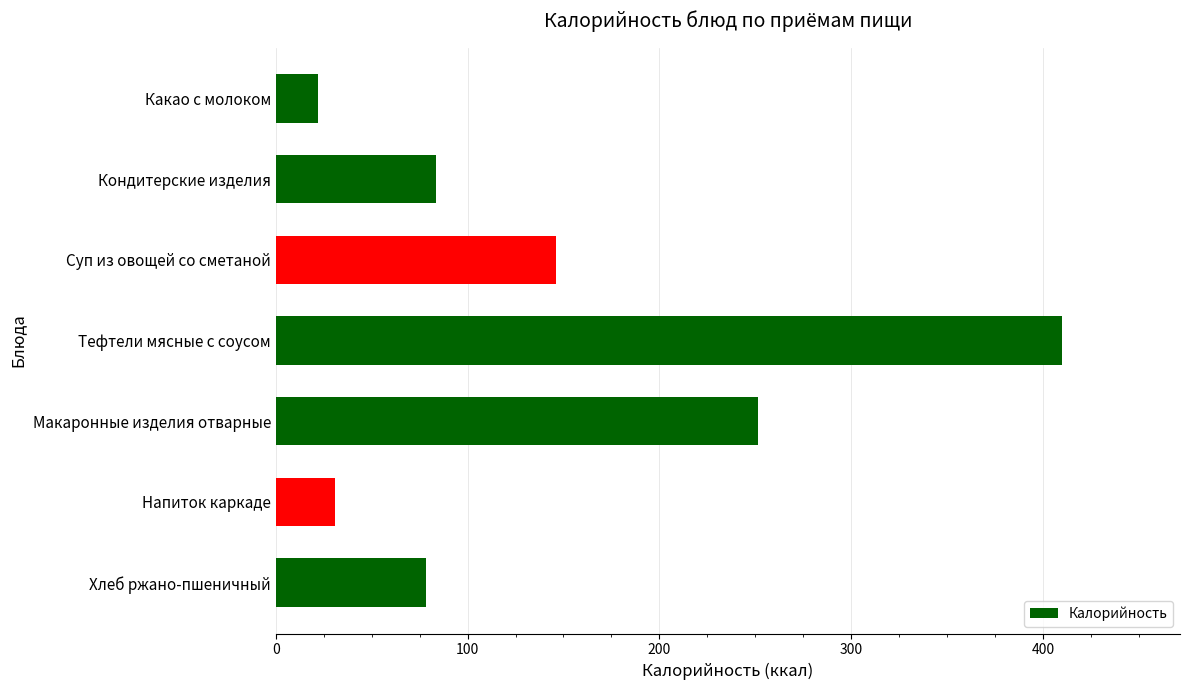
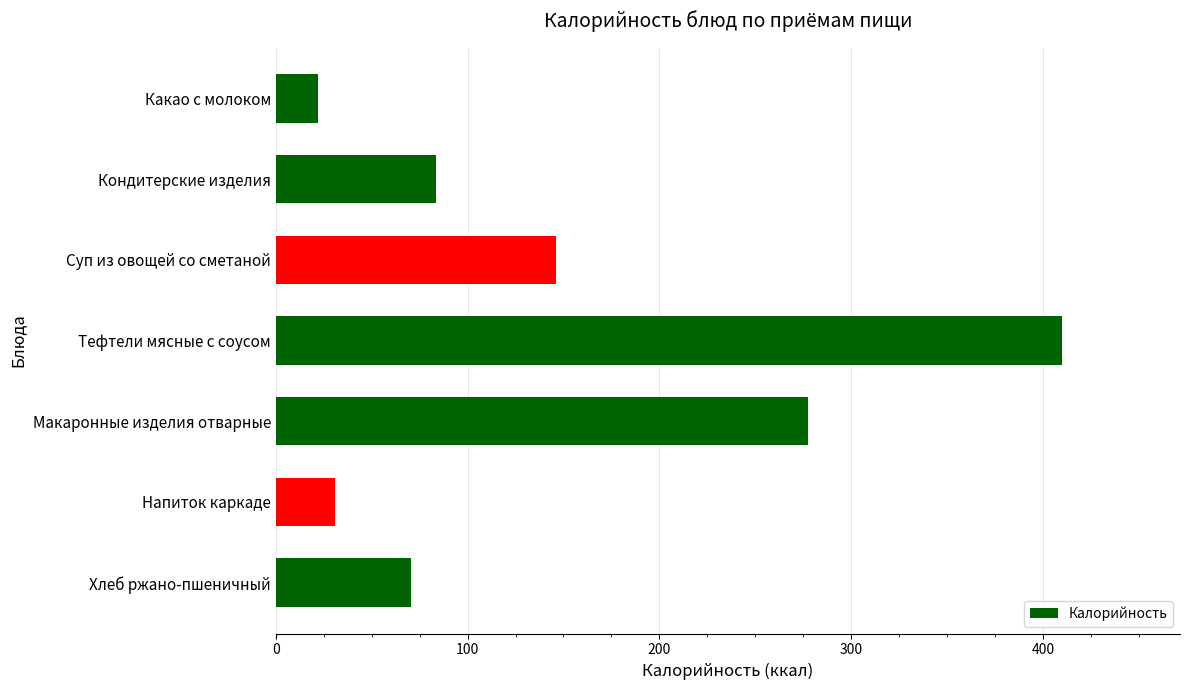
Макаронные изделия отварные: 252 -> 277
Хлеб ржано-пшеничный: 78 -> 70
